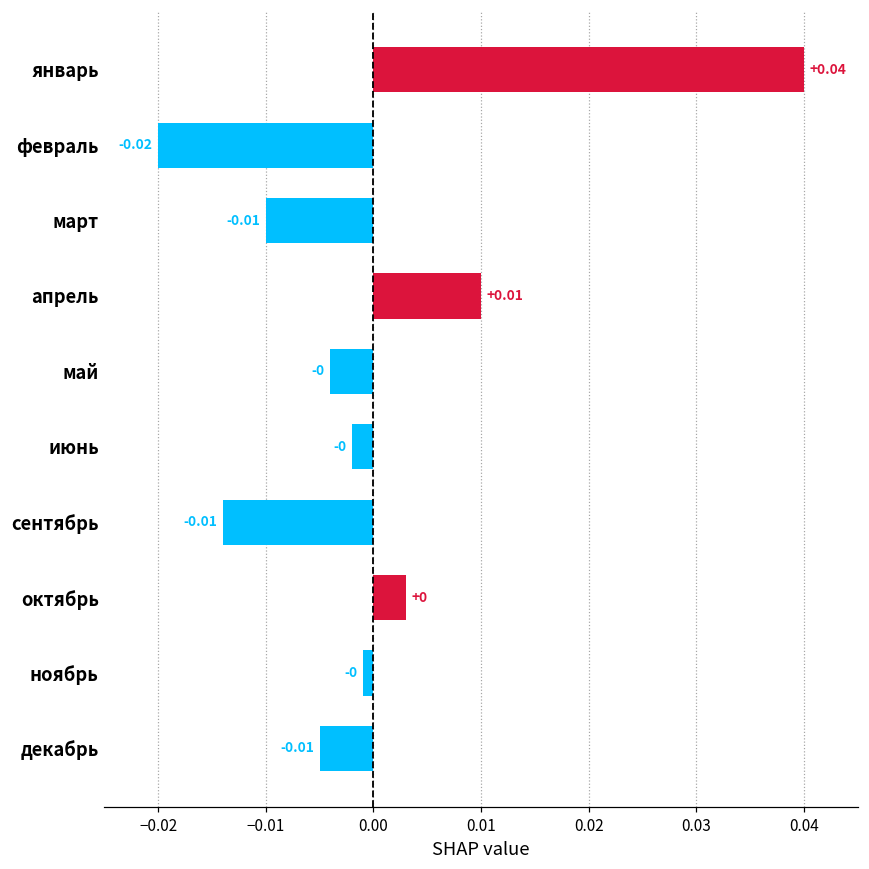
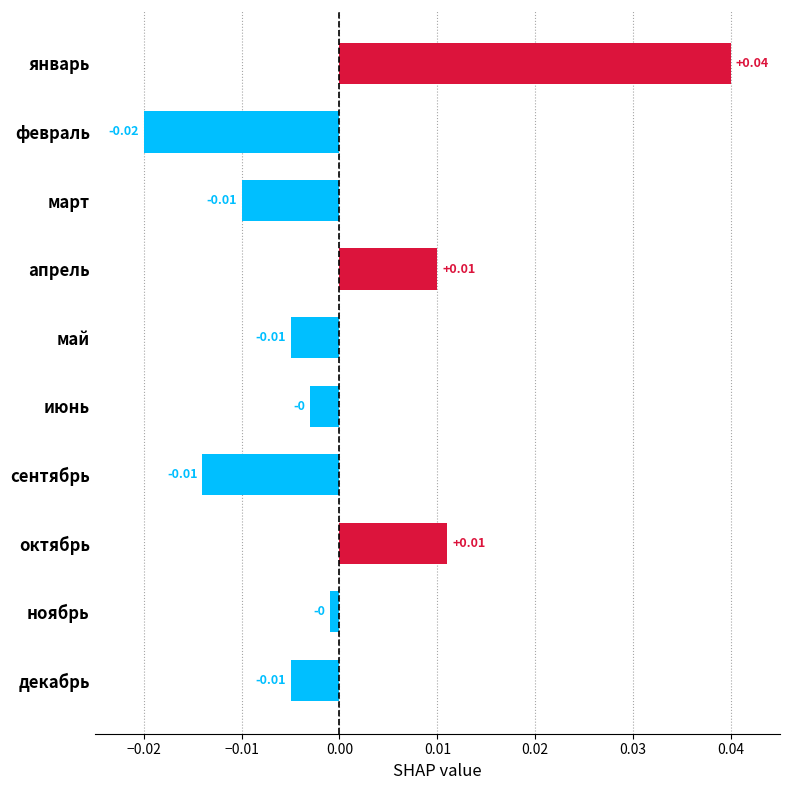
май: -0 -> -0.01
июнь: -0.002 -> -0.003
октябрь: +0 -> +0.01
